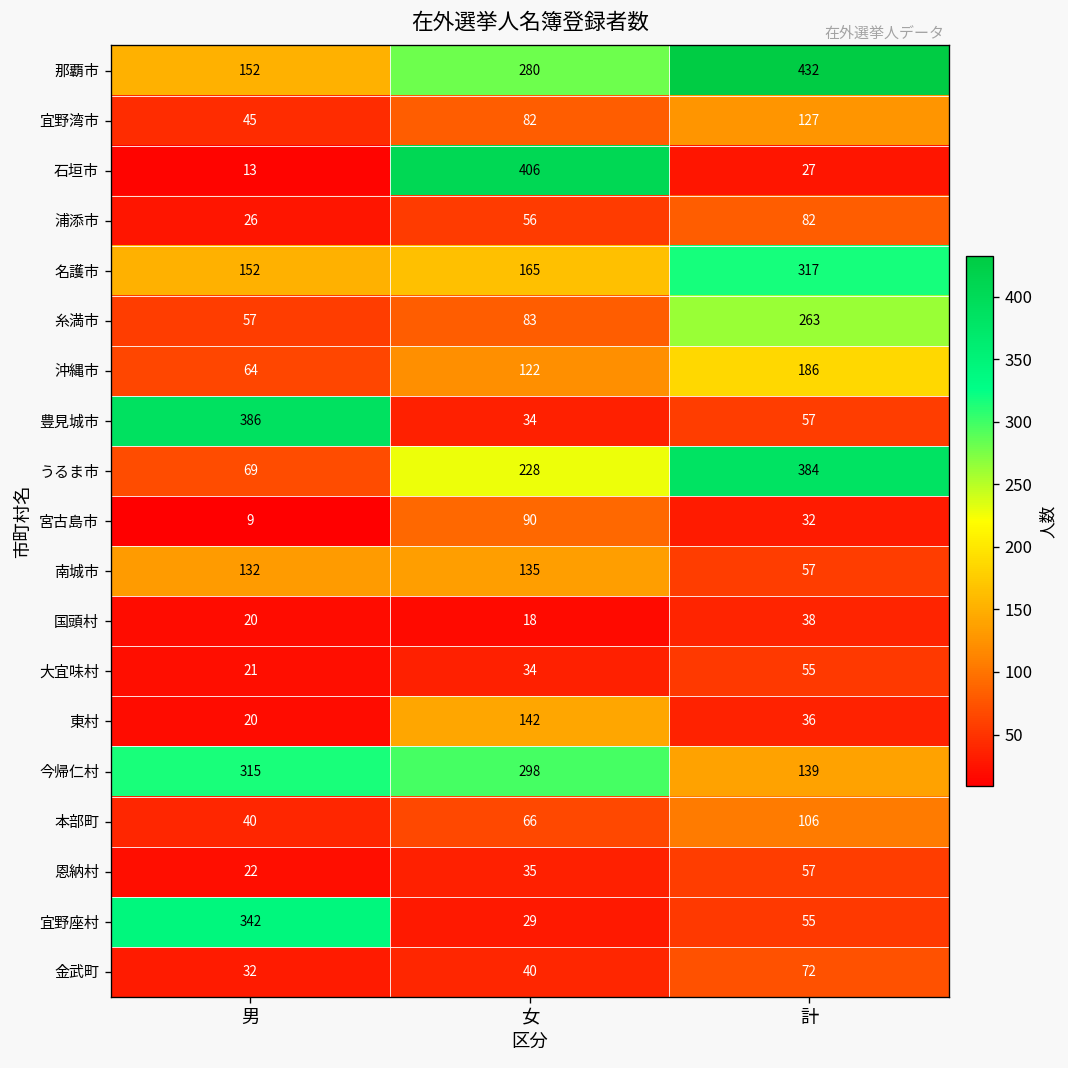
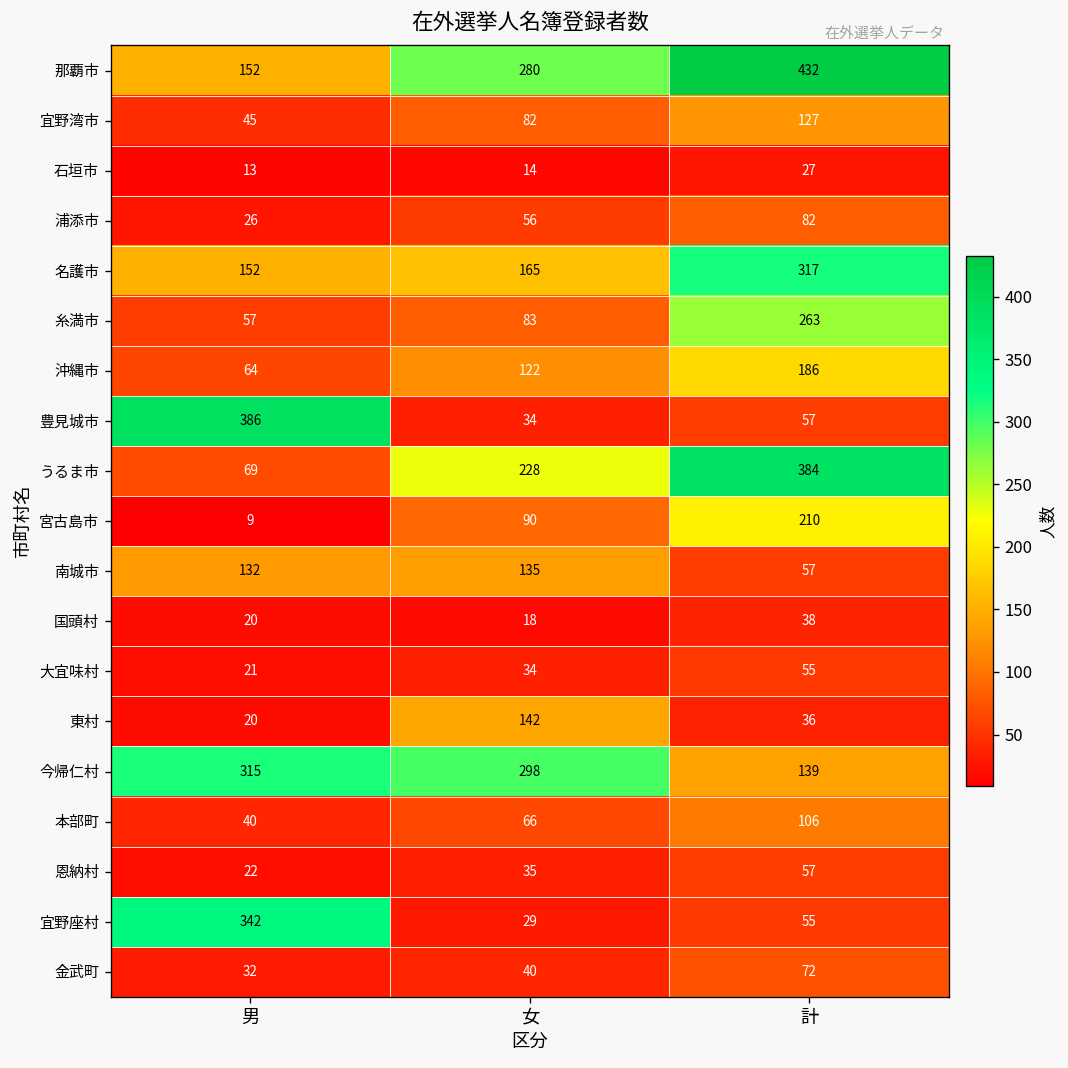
石垣市, 女: 406 -> 14
宮古島市, 計: 32 -> 210
